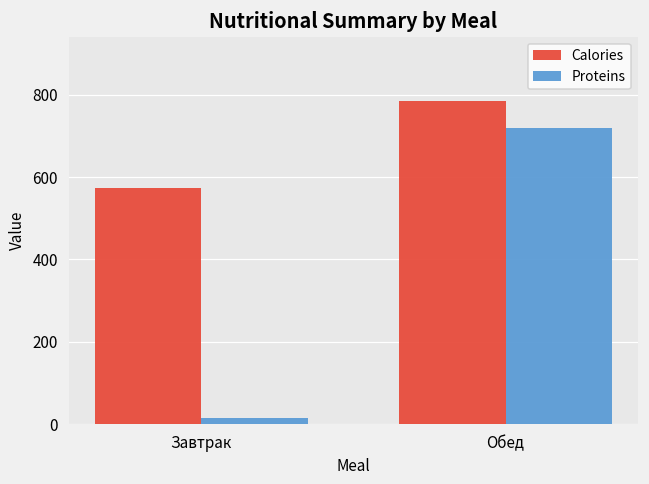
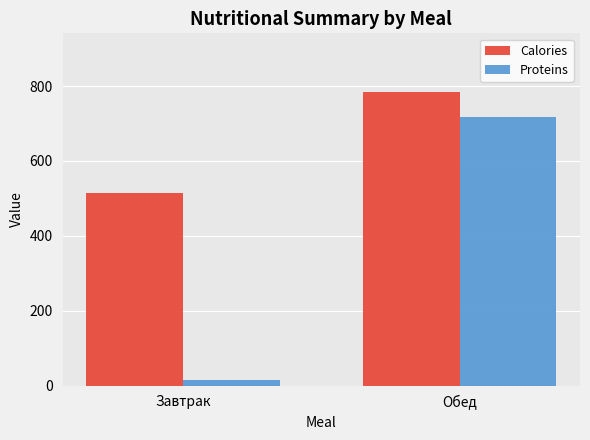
Calories, Завтрак: 570 -> 510
